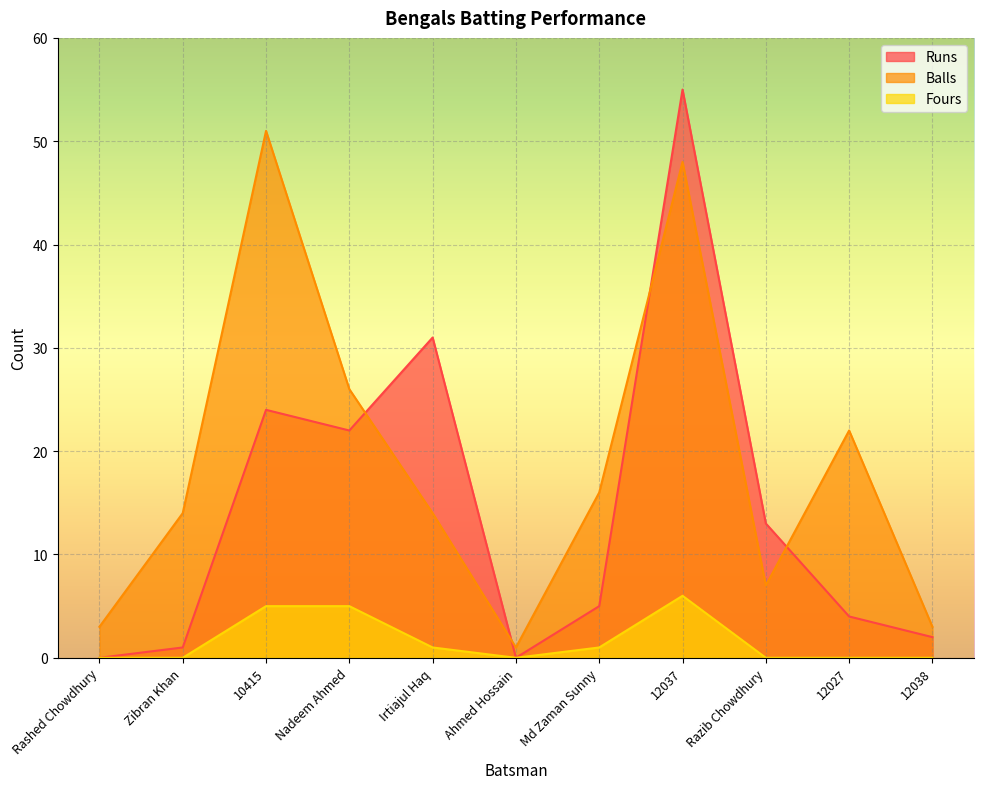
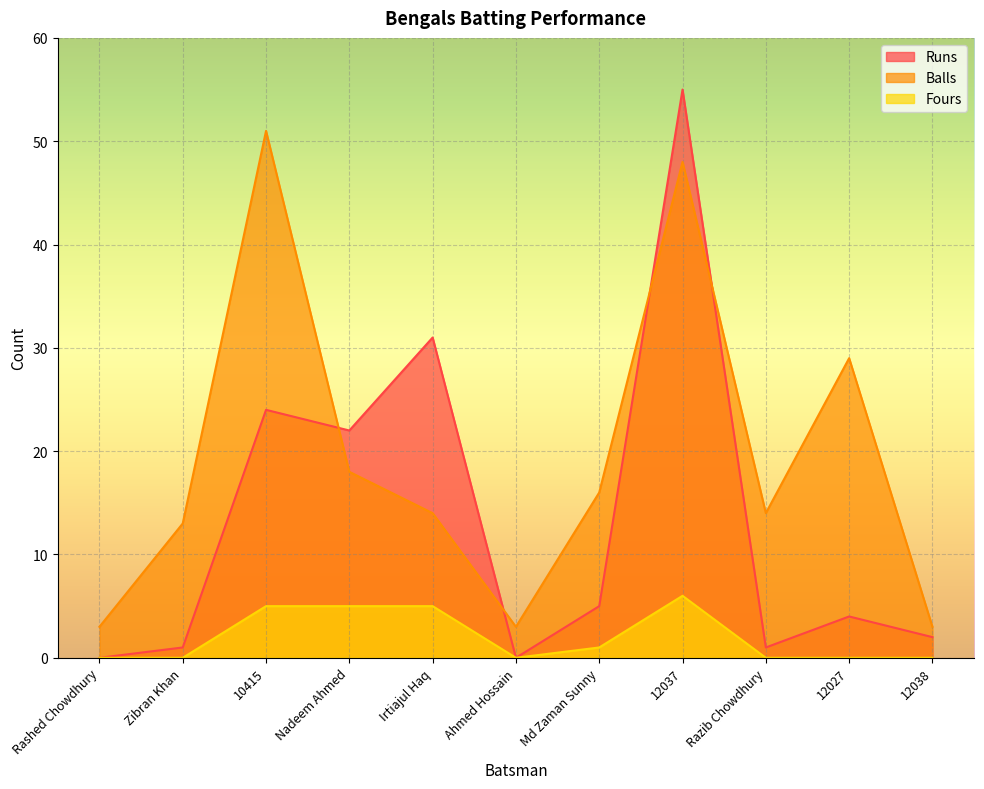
Balls, Zibran Khan: 14 -> 13
Balls, Nadeem Ahmed: 26 -> 18
Fours, Irtiajul Haq: 1 -> 5
Balls, Ahmed Hossain: 1 -> 3
Runs, Razib Chowdhury: 13 -> 1
Balls, Razib Chowdhury: 7 -> 14
Balls, 12027: 22 -> 29
